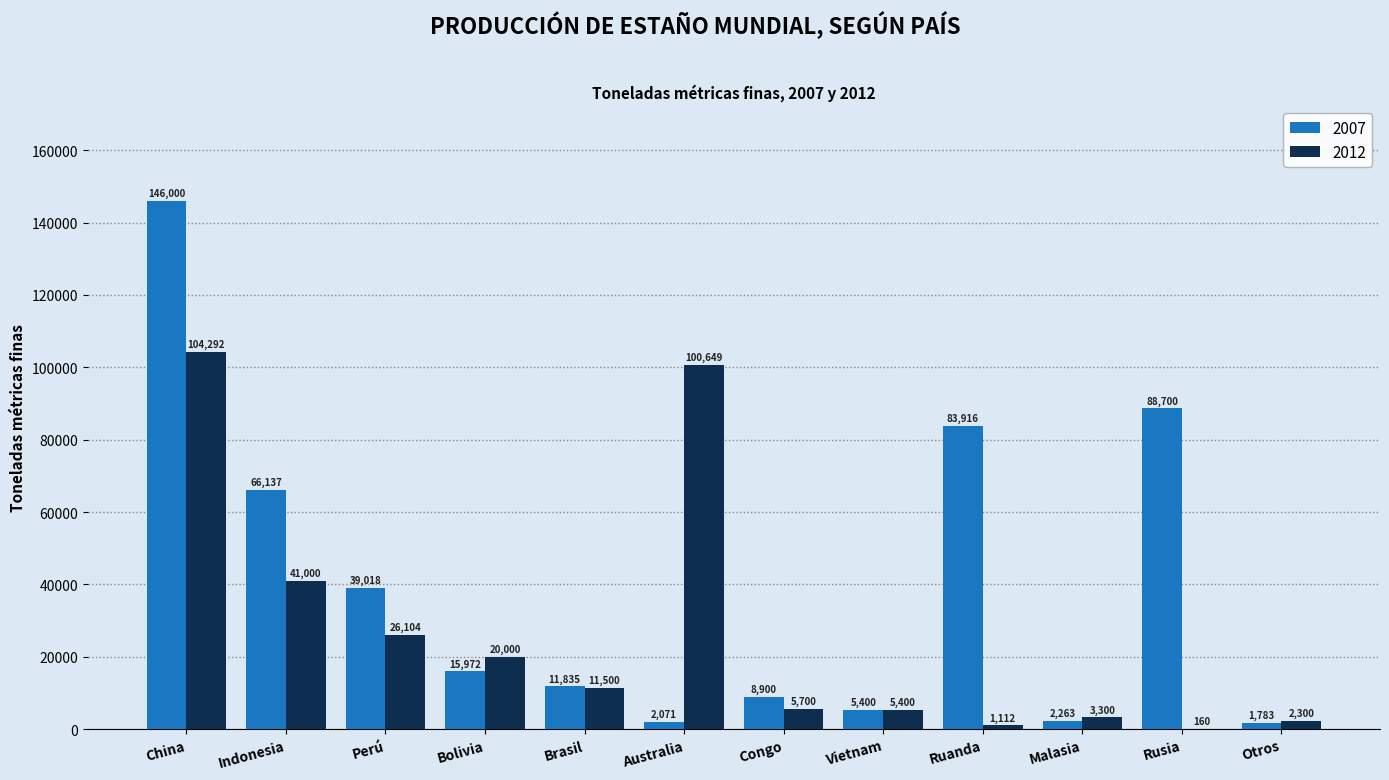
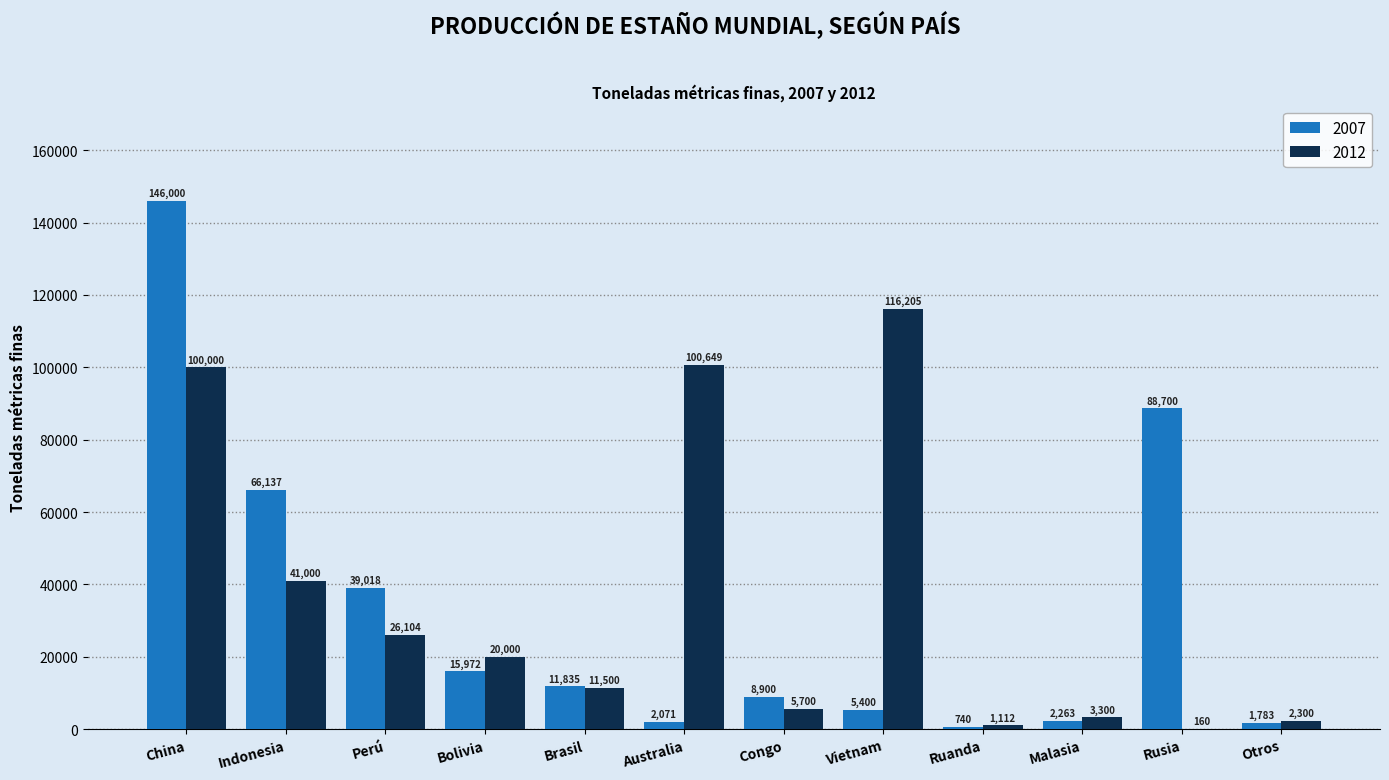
2012, China: 104,292 -> 100,000
2012, Vietnam: 5,400 -> 116,205
2007, Ruanda: 83,916 -> 740
